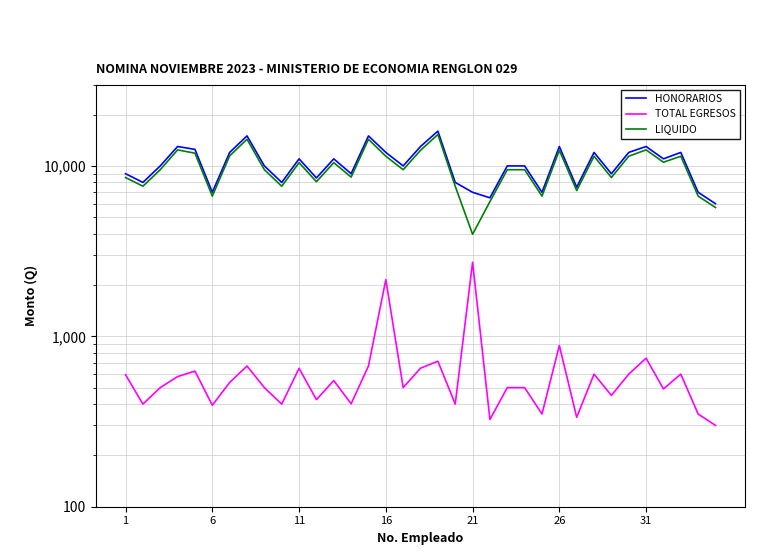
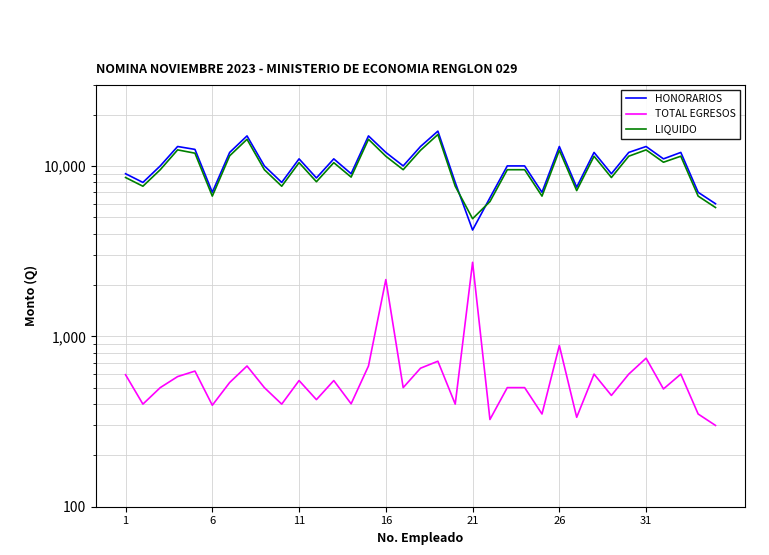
TOTAL EGRESOS, 11: 650 -> 550
HONORARIOS, 21: 7,000 -> 4,200
LIQUIDO, 21: 4,000 -> 4,900
